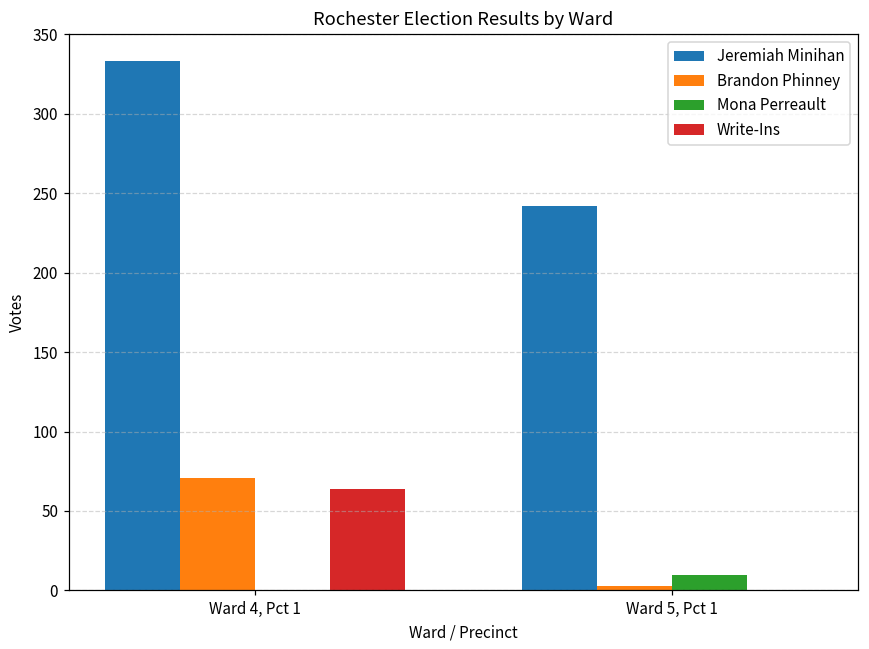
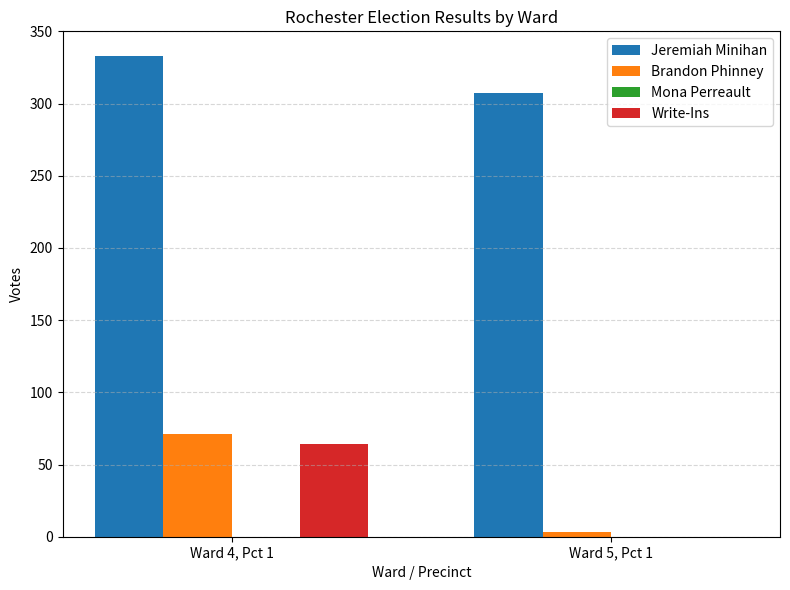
Jeremiah Minihan, Ward 5, Pct 1: 242 -> 307
Mona Perreault, Ward 5, Pct 1: 10 -> 0
